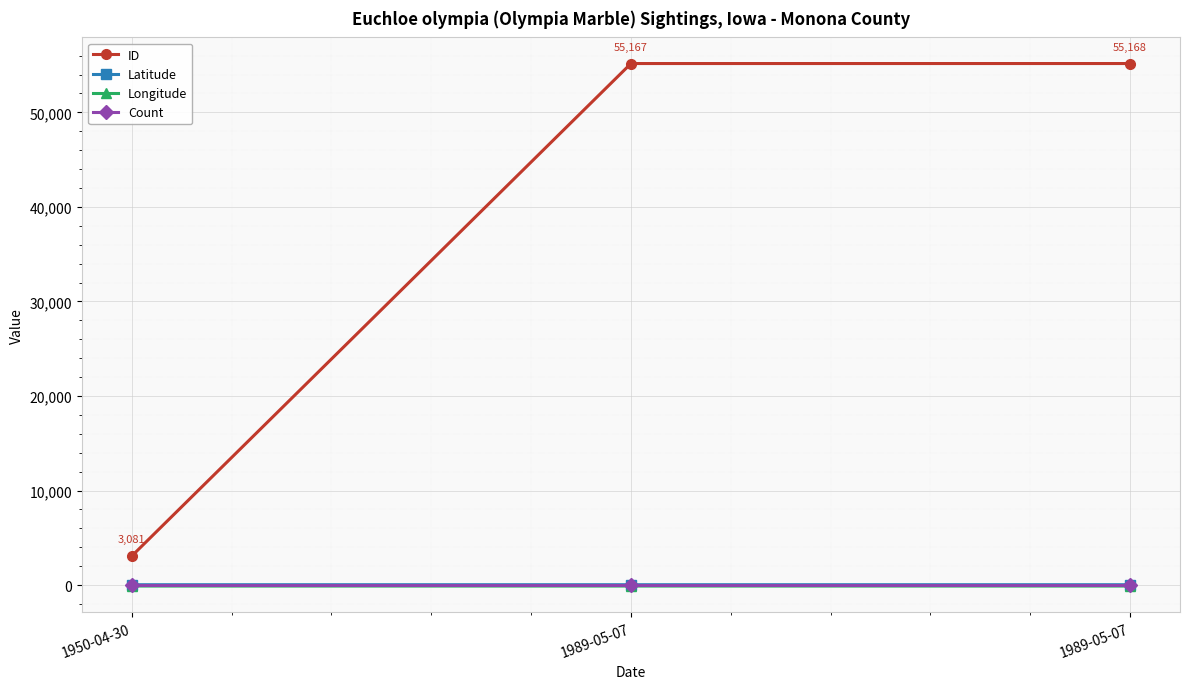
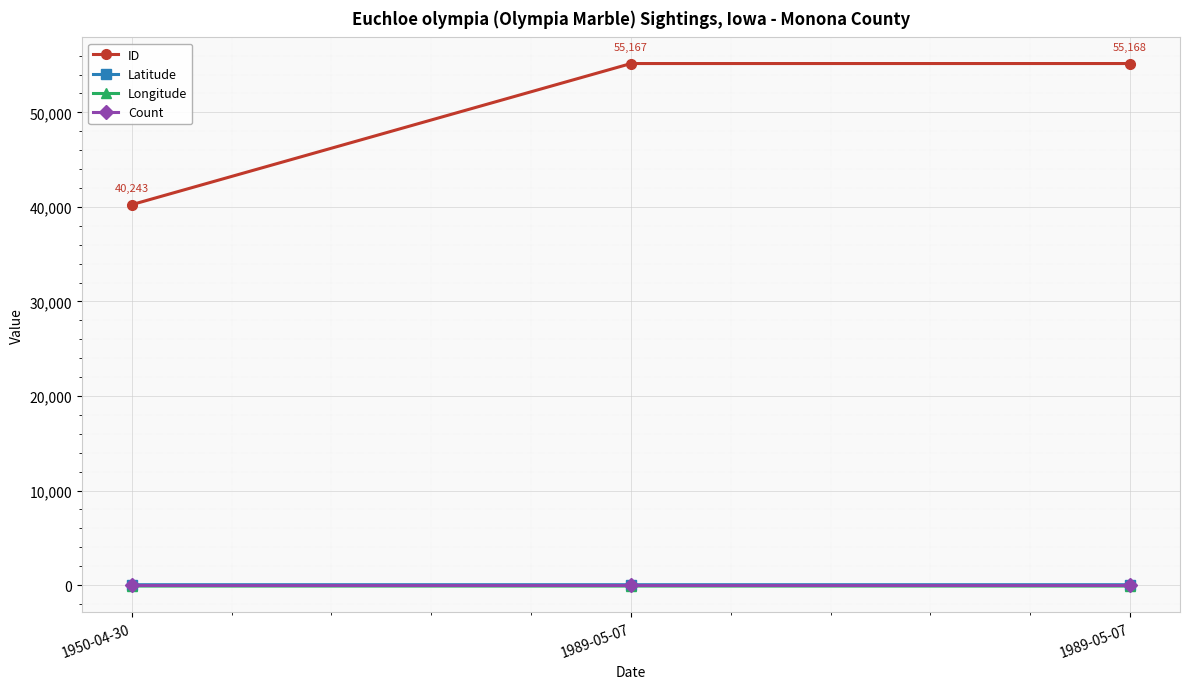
ID, 1950-04-30: 3,081 -> 40,243
